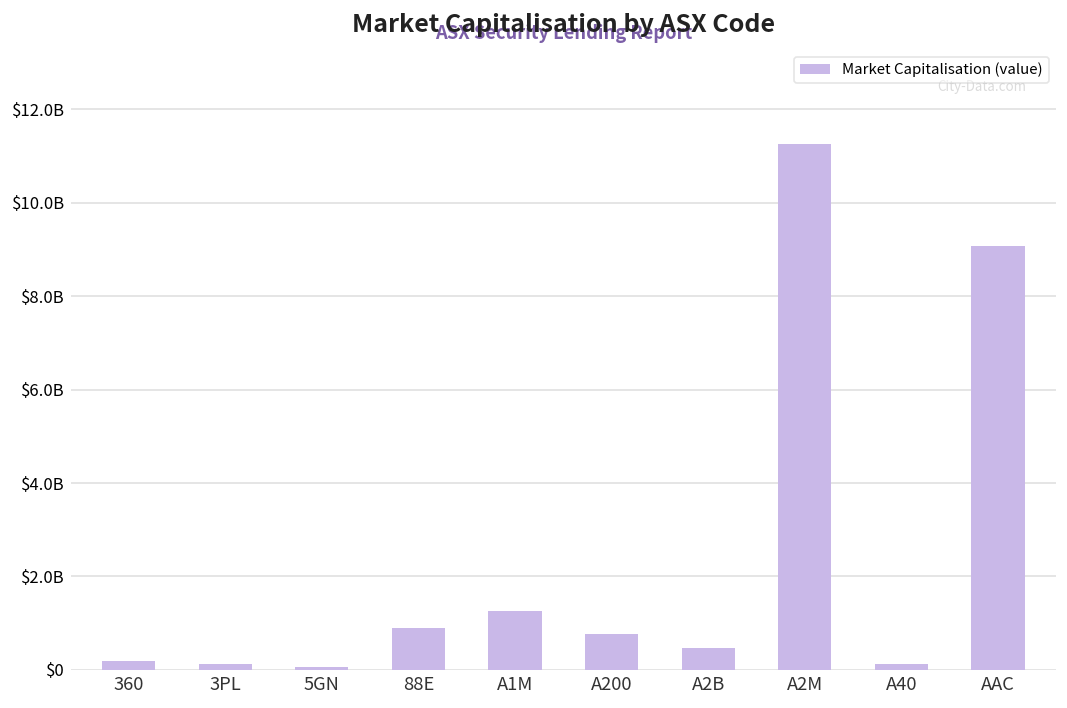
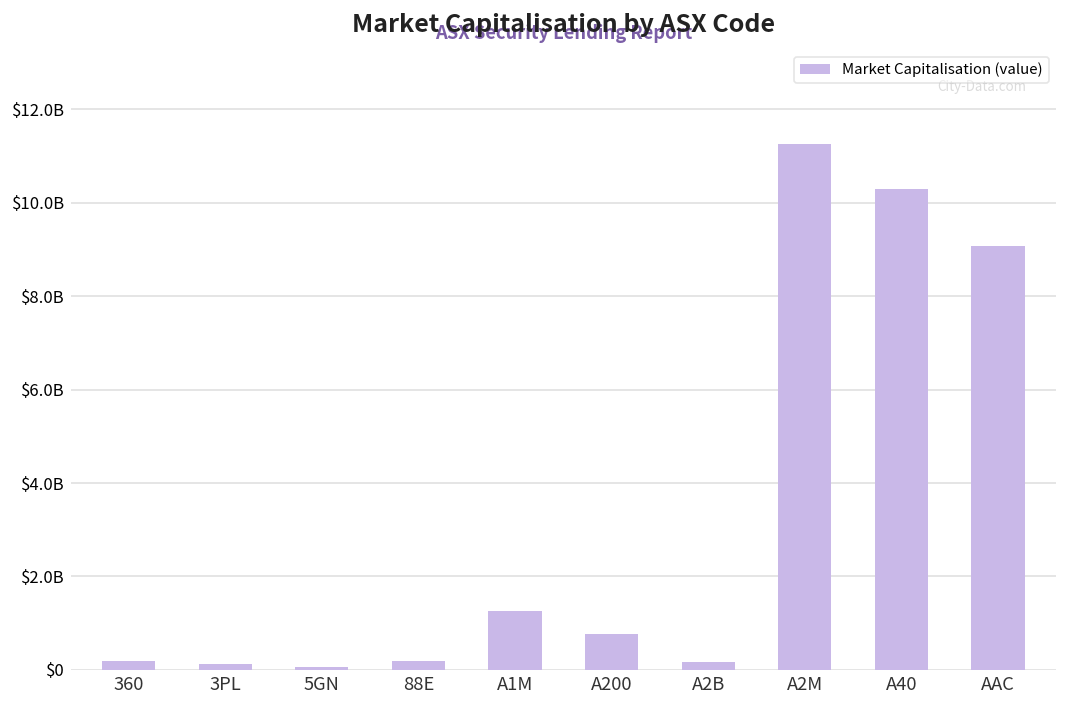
88E: $900000000 -> $200000000
A2B: $500000000 -> $200000000
A40: $100000000 -> $10300000000
